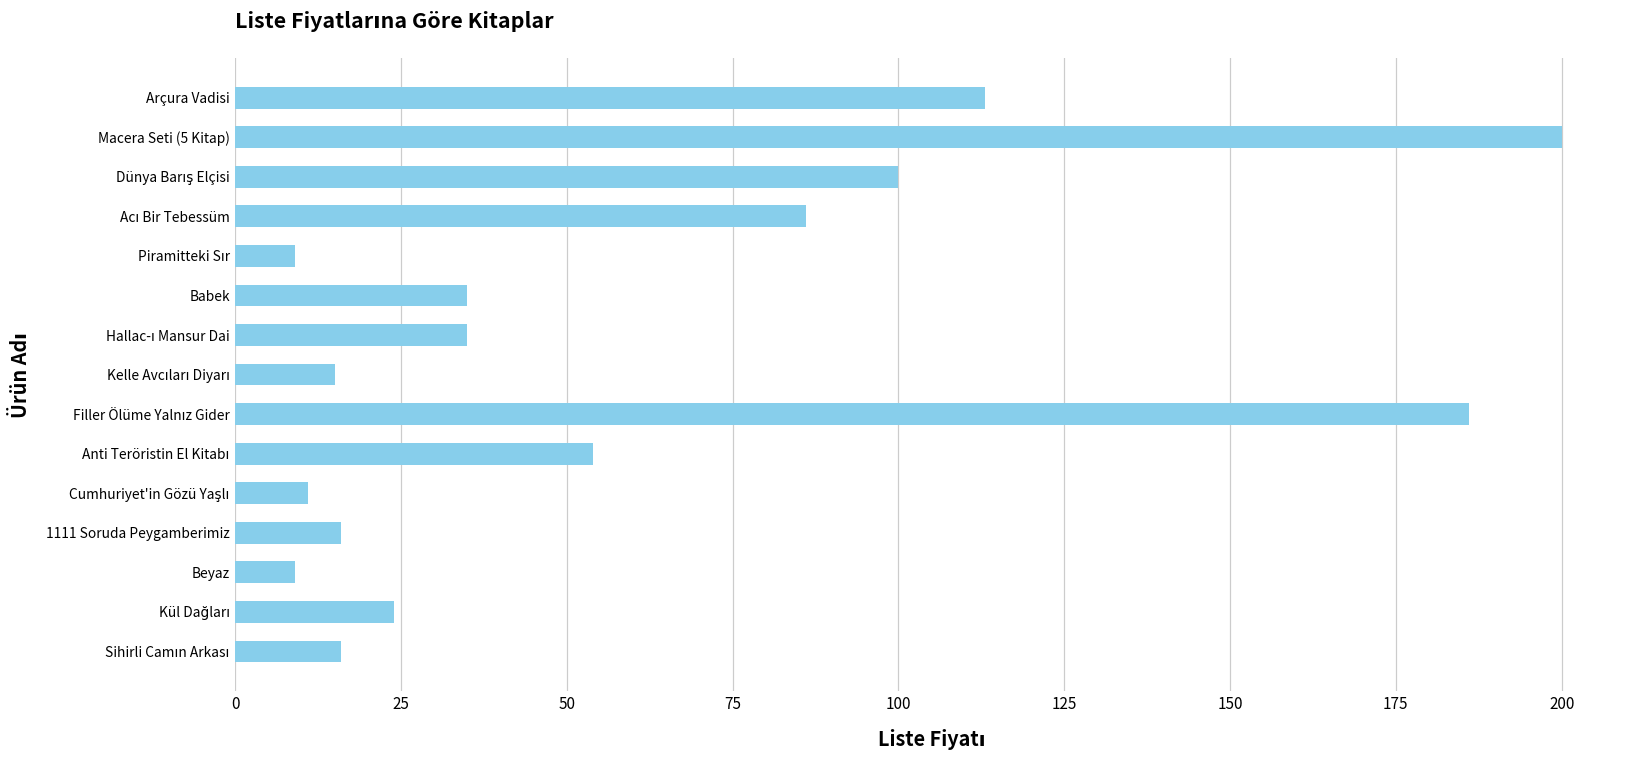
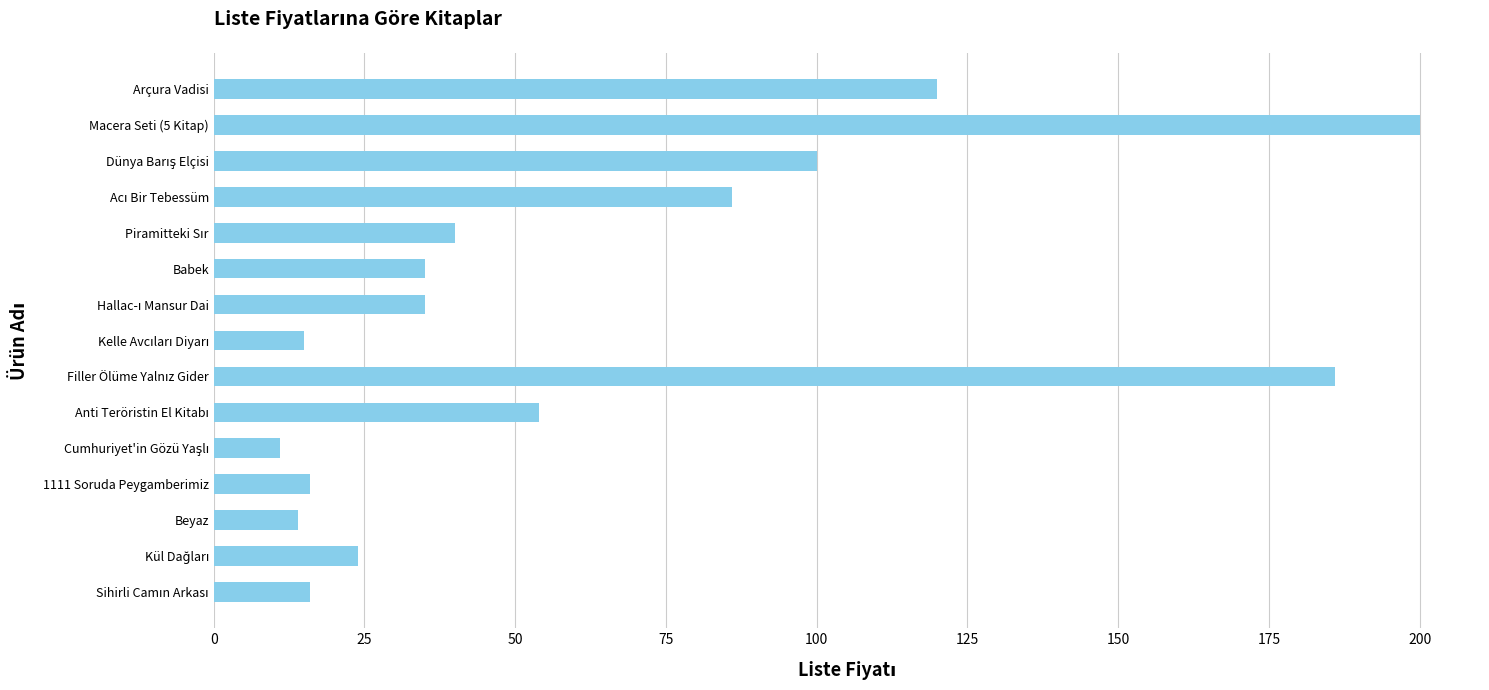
Arçura Vadisi: 113 -> 120
Piramitteki Sır: 9 -> 40
Beyaz: 9 -> 14
